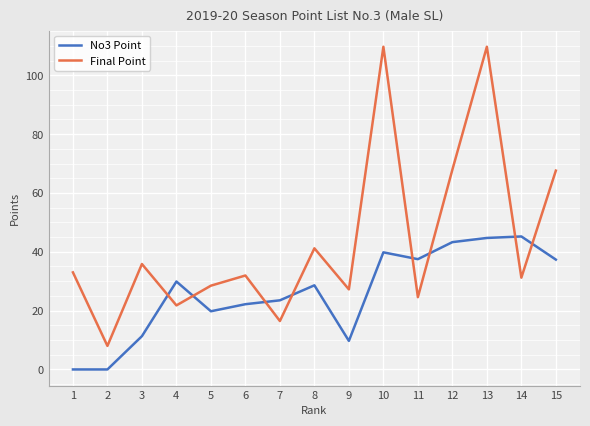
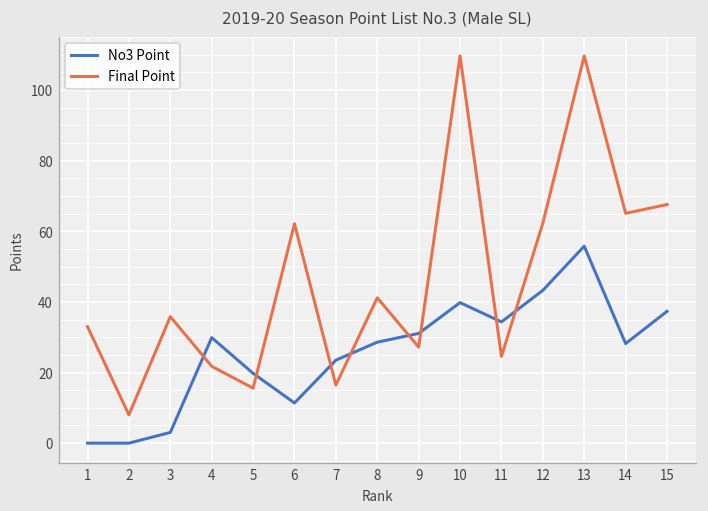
No3 Point, 3: 11 -> 3
Final Point, 5: 28 -> 16
No3 Point, 6: 22 -> 11
Final Point, 6: 32 -> 62
No3 Point, 9: 10 -> 31
No3 Point, 11: 37 -> 34
Final Point, 12: 68 -> 62
No3 Point, 13: 45 -> 56
No3 Point, 14: 45 -> 28
Final Point, 14: 31 -> 65
